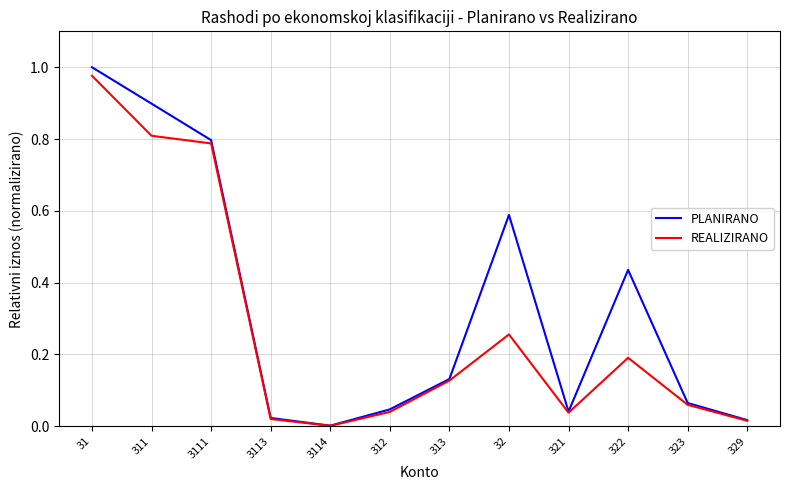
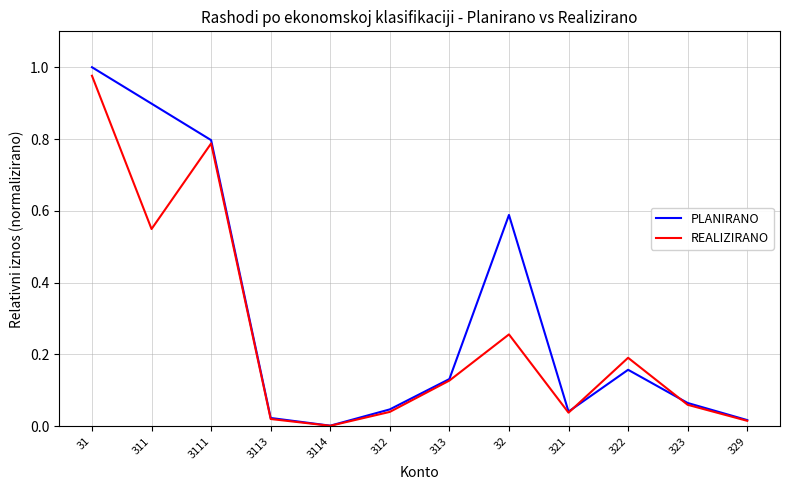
REALIZIRANO, 311: 0.81 -> 0.55
PLANIRANO, 322: 0.44 -> 0.16
